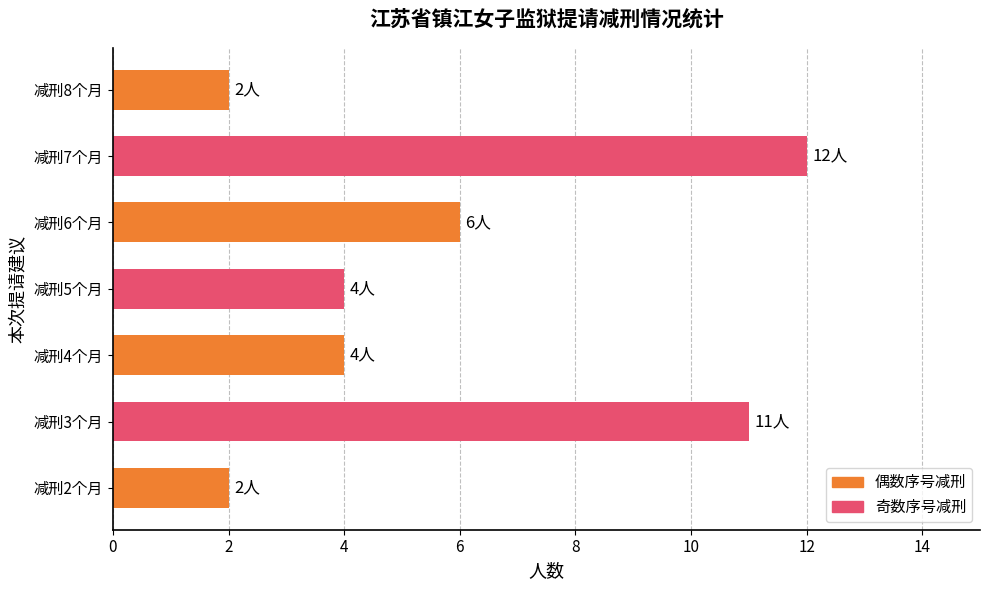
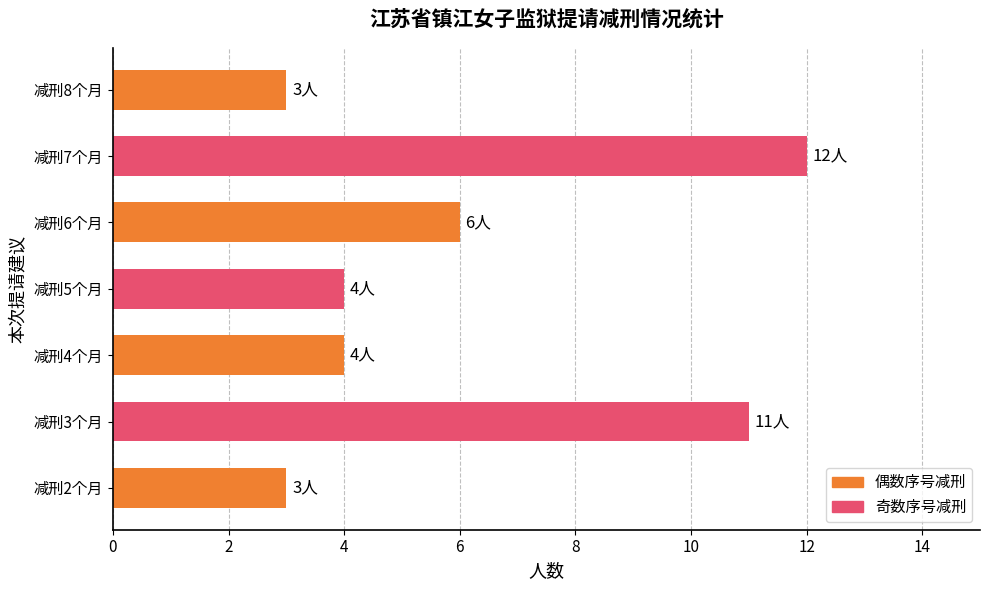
减刑8个月: 2人 -> 3人
减刑2个月: 2人 -> 3人
